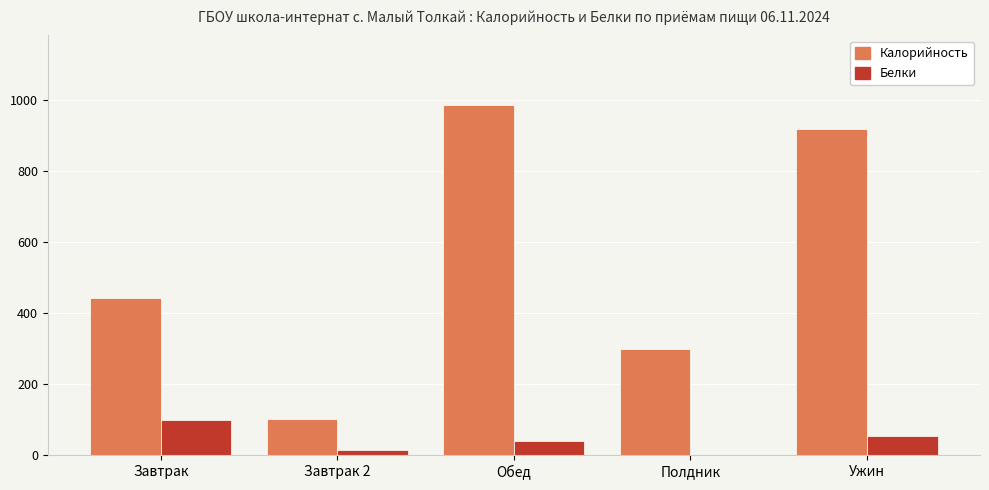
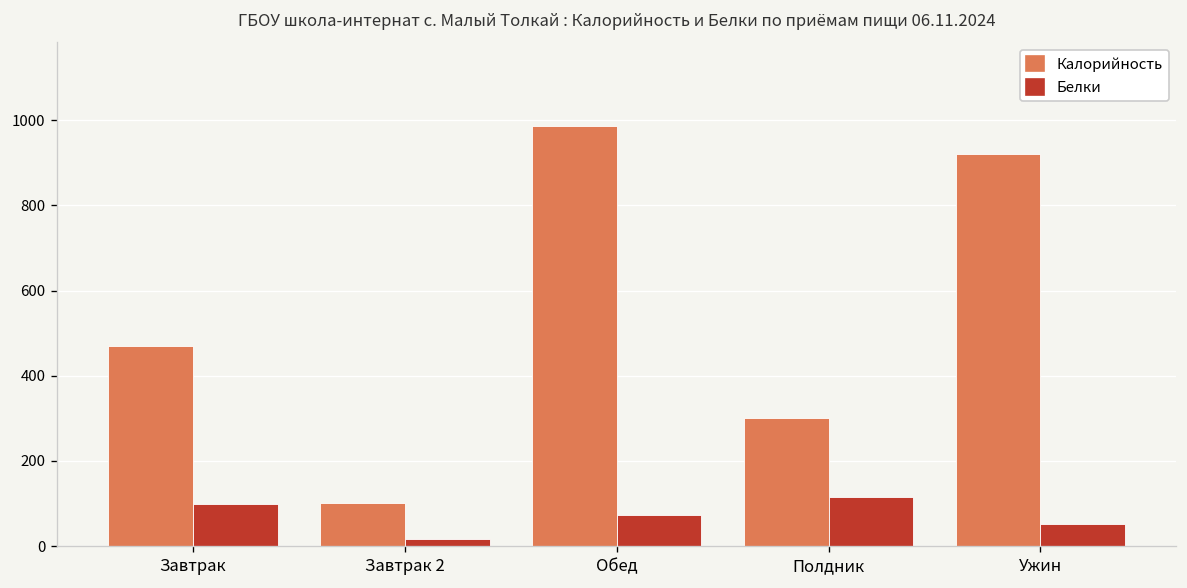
Калорийность, Завтрак: 440 -> 470
Белки, Обед: 40 -> 70
Белки, Полдник: 0 -> 120
